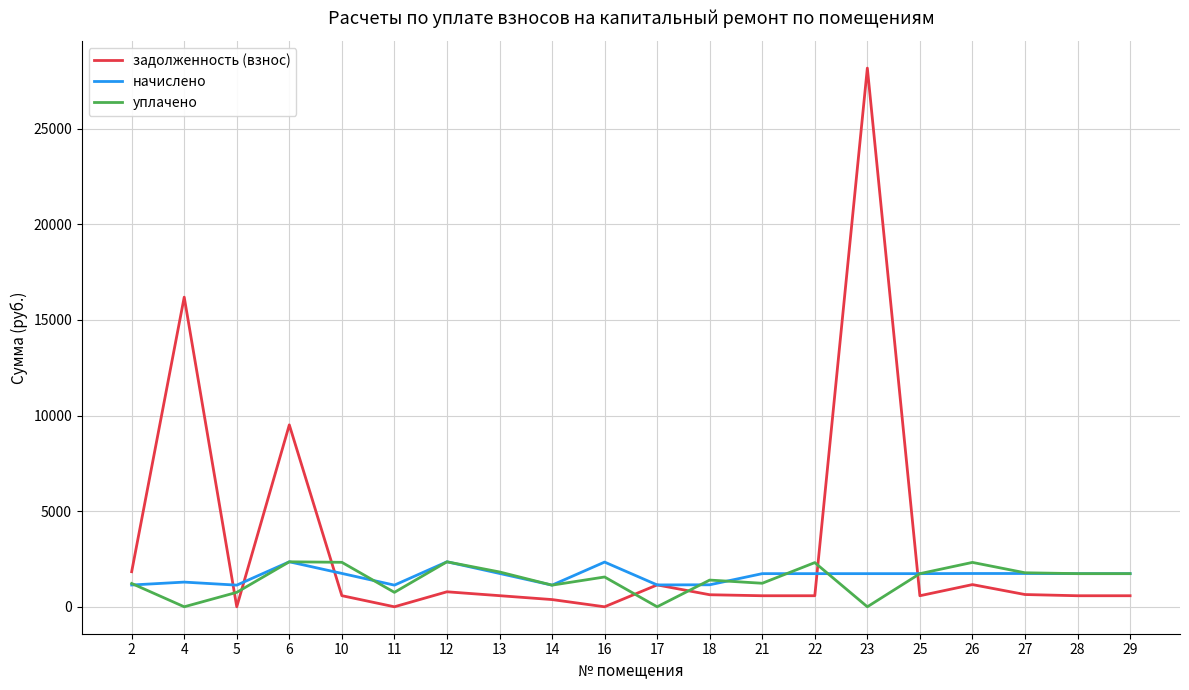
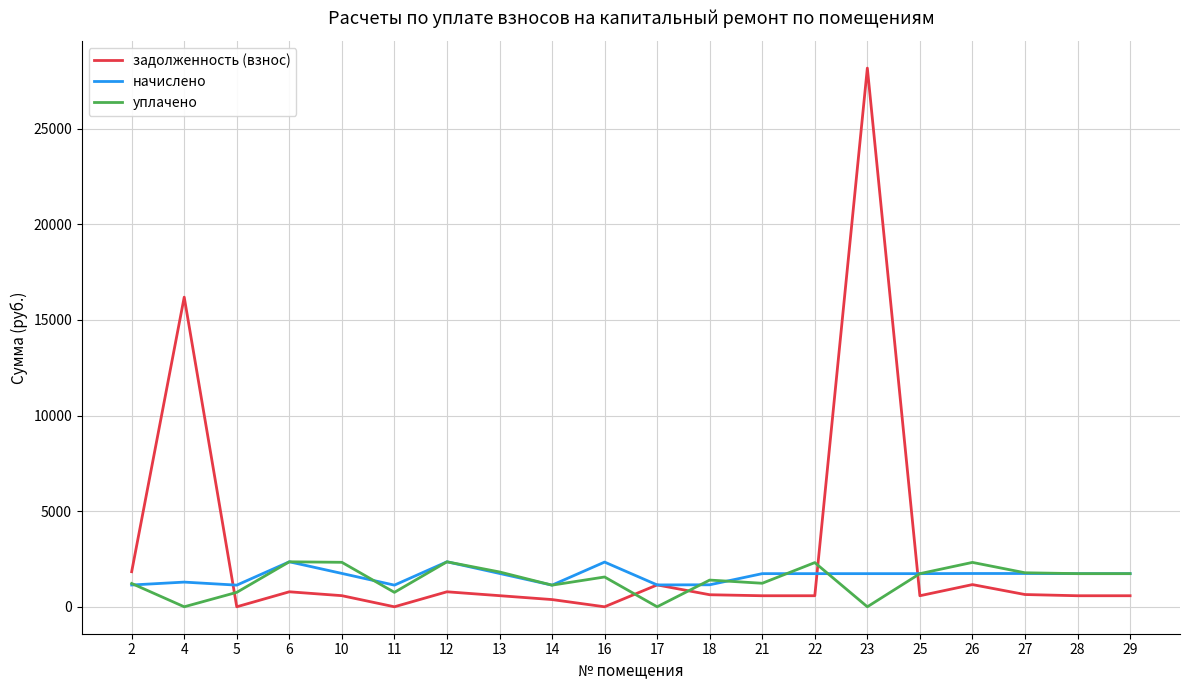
задолженность (взнос), 6: 9500 -> 800
